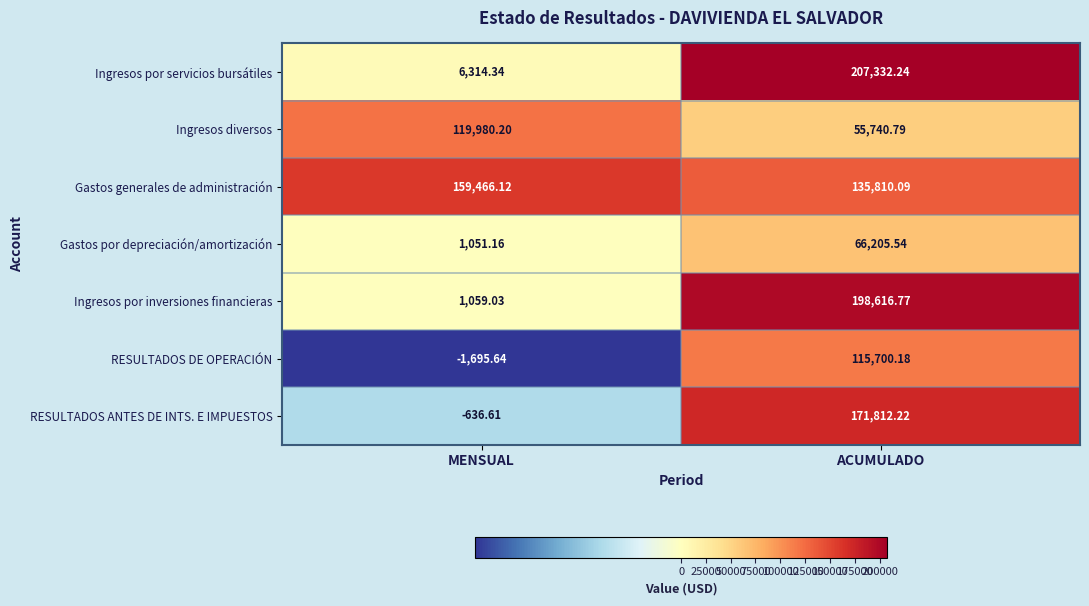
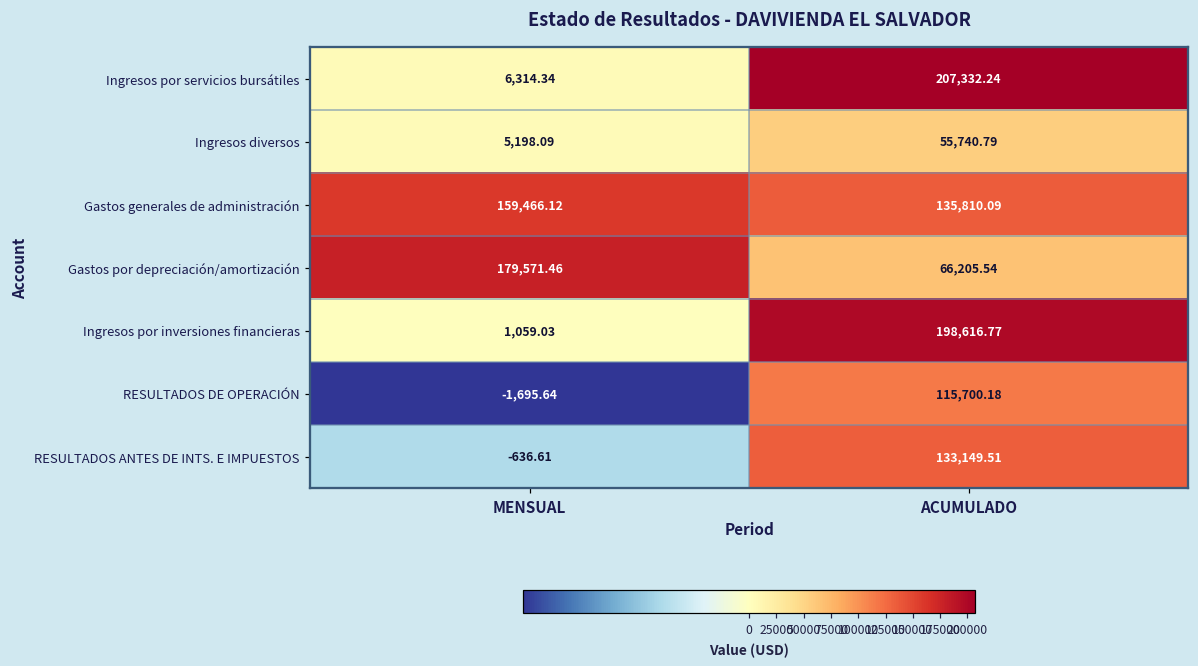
Ingresos diversos, MENSUAL: 119,980.20 -> 5,198.09
Gastos por depreciación/amortización, MENSUAL: 1,051.16 -> 179,571.46
RESULTADOS ANTES DE INTS. E IMPUESTOS, ACUMULADO: 171,812.22 -> 133,149.51
